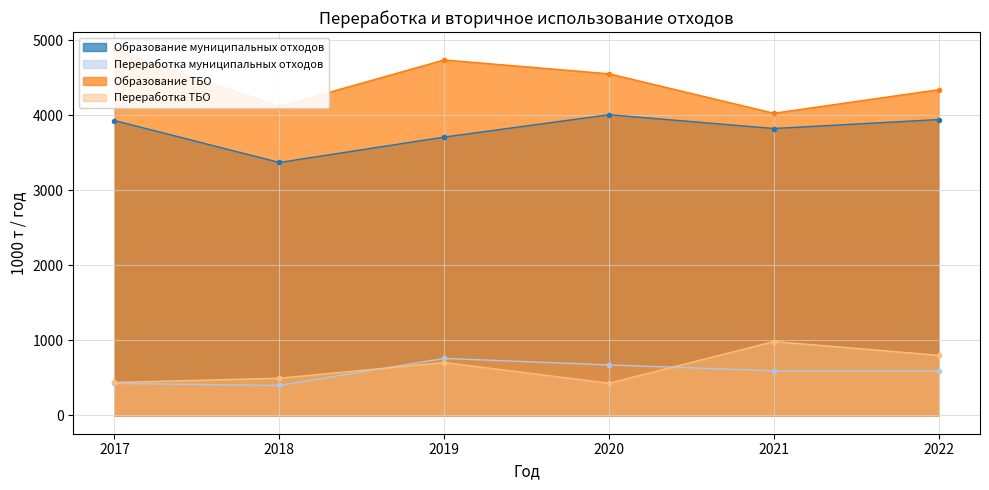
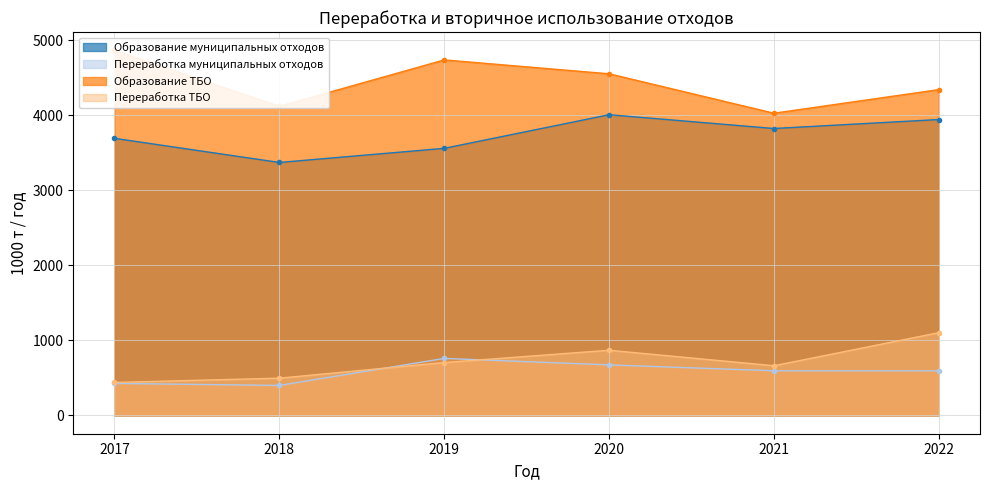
Образование муниципальных отходов, 2017: 3900 -> 3700
Образование муниципальных отходов, 2019: 3700 -> 3600
Переработка ТБО, 2020: 400 -> 900
Переработка ТБО, 2021: 1000 -> 700
Переработка ТБО, 2022: 800 -> 1100
